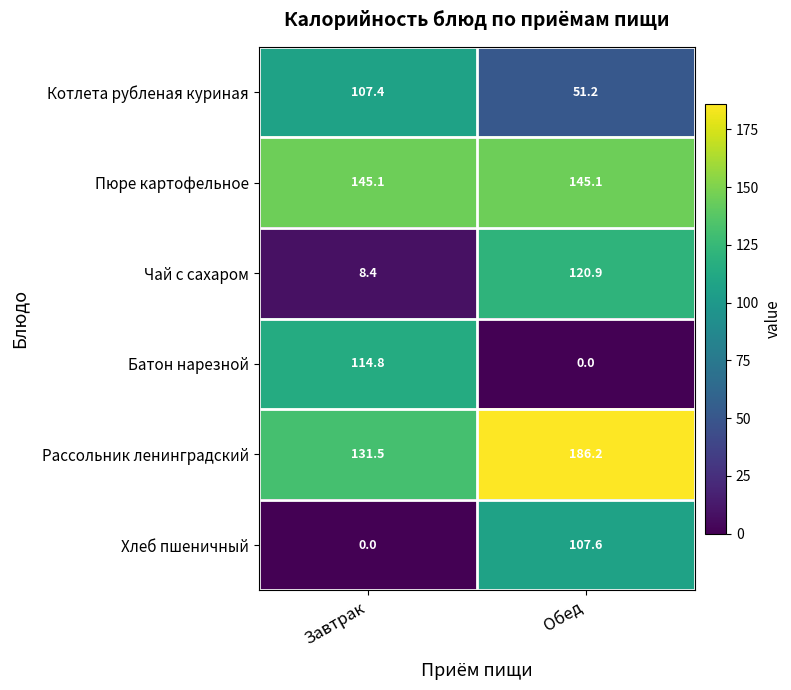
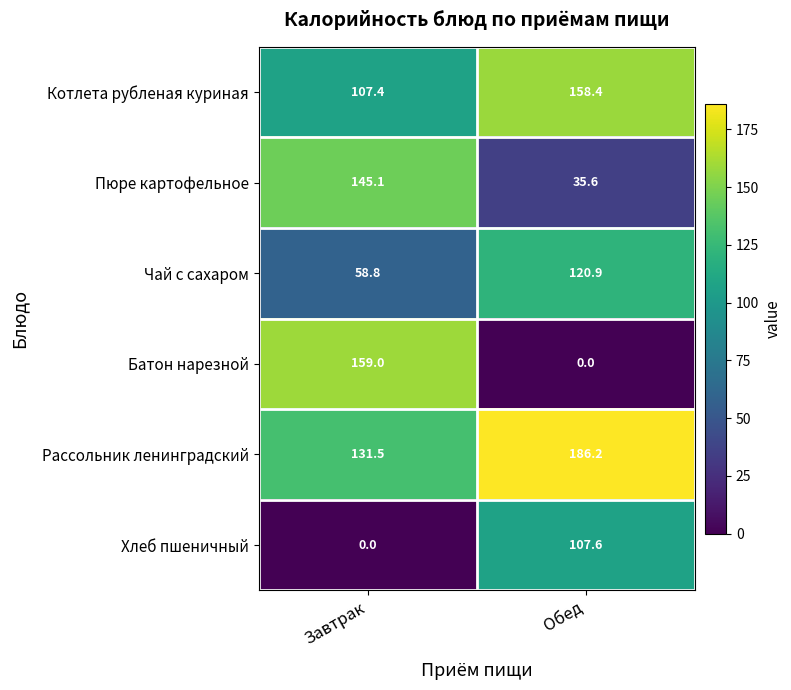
Котлета рубленая куриная, Обед: 51.2 -> 158.4
Пюре картофельное, Обед: 145.1 -> 35.6
Чай с сахаром, Завтрак: 8.4 -> 58.8
Батон нарезной, Завтрак: 114.8 -> 159.0
